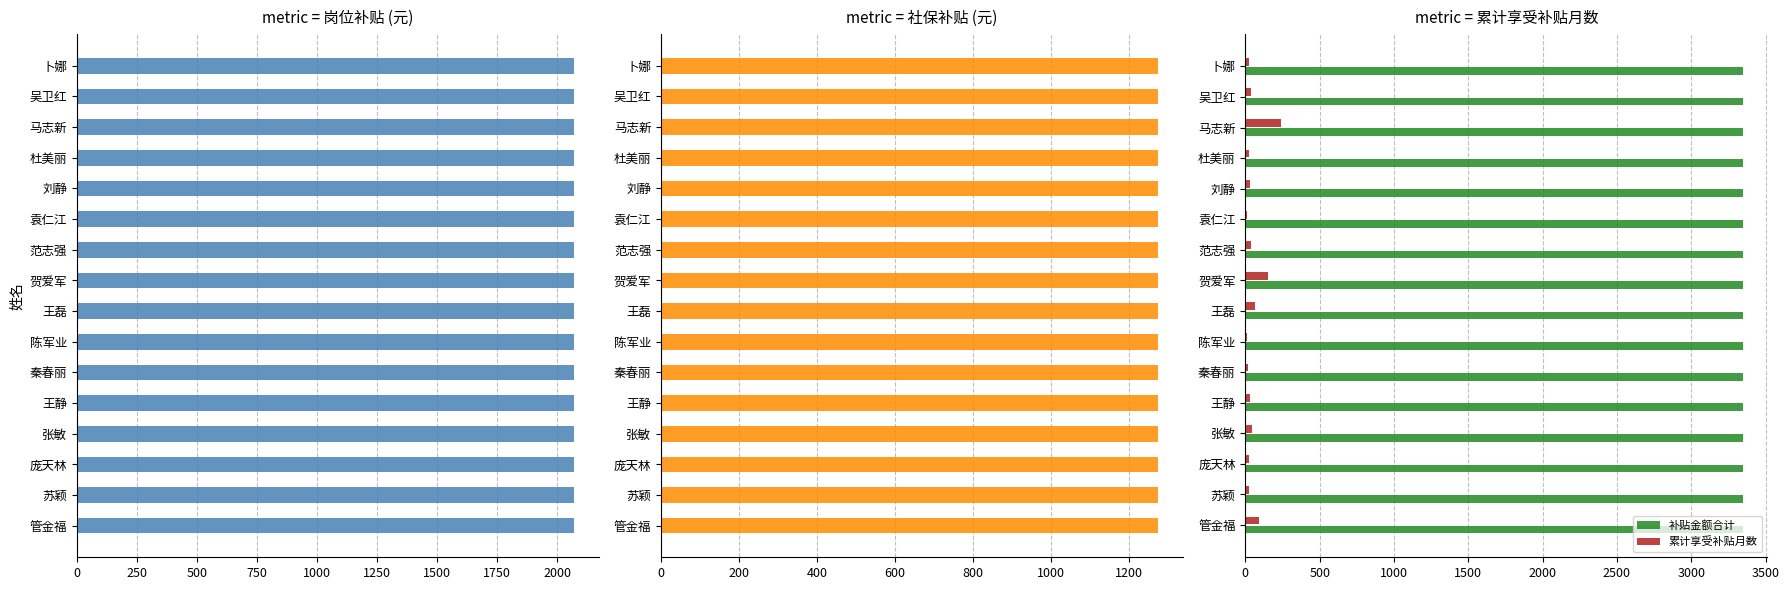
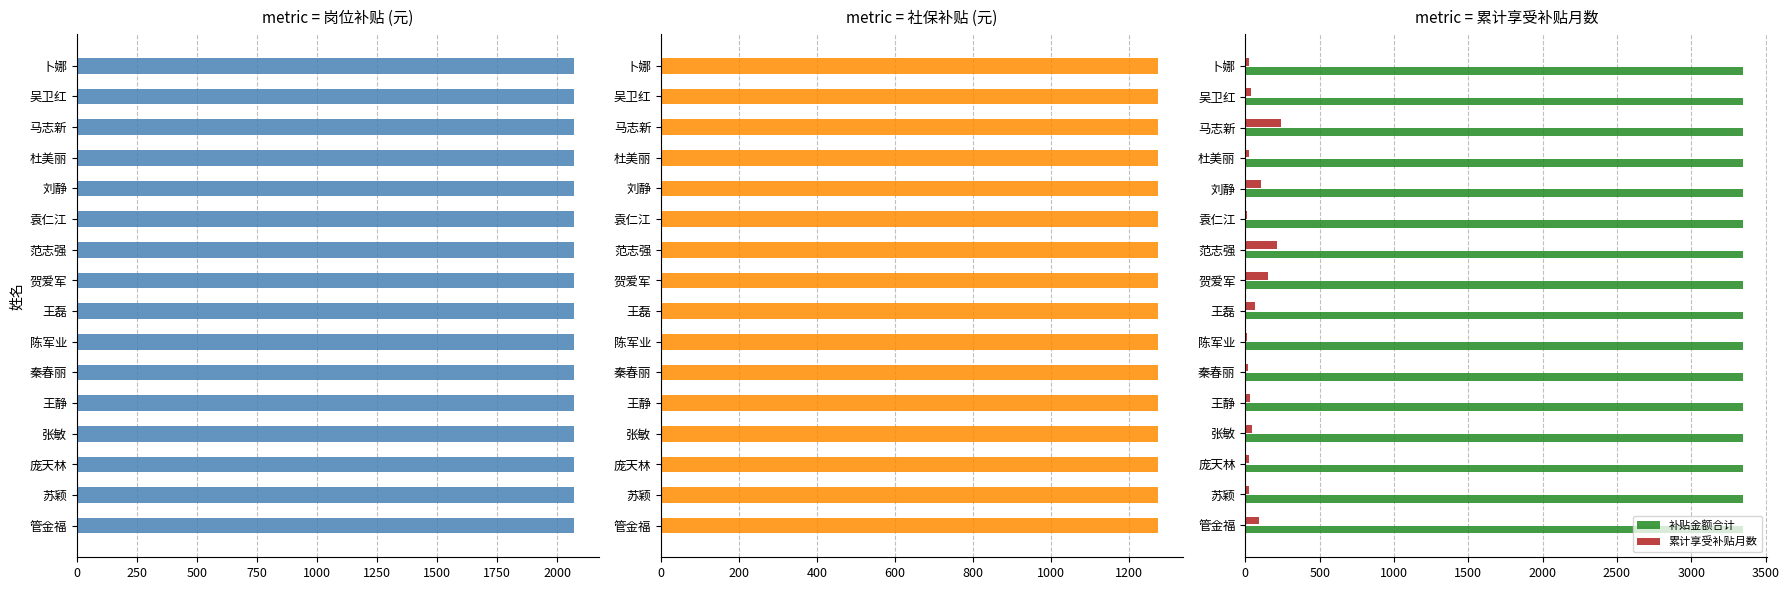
metric = 累计享受补贴月数, 累计享受补贴月数, 刘静: 30 -> 110
metric = 累计享受补贴月数, 累计享受补贴月数, 范志强: 40 -> 210
